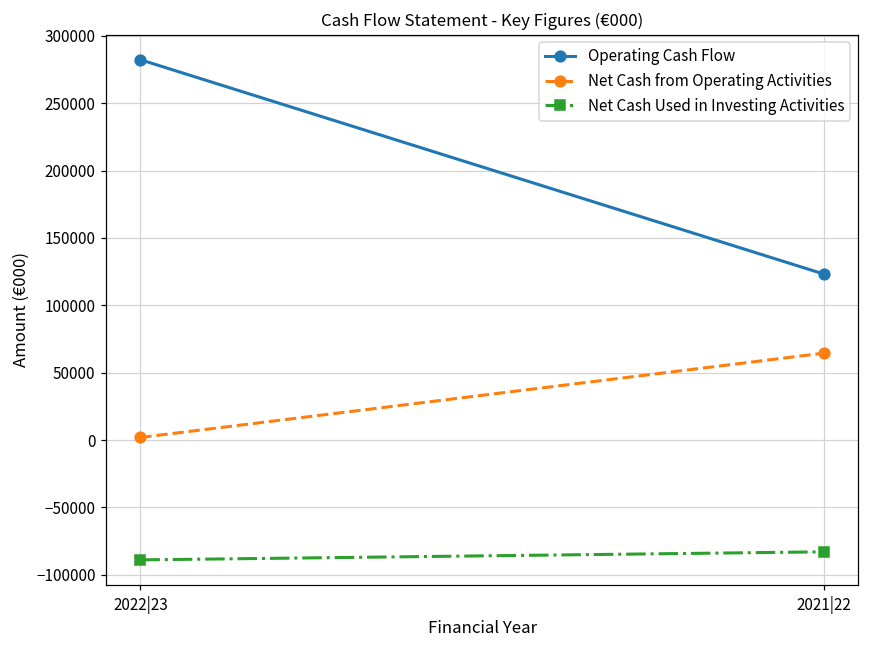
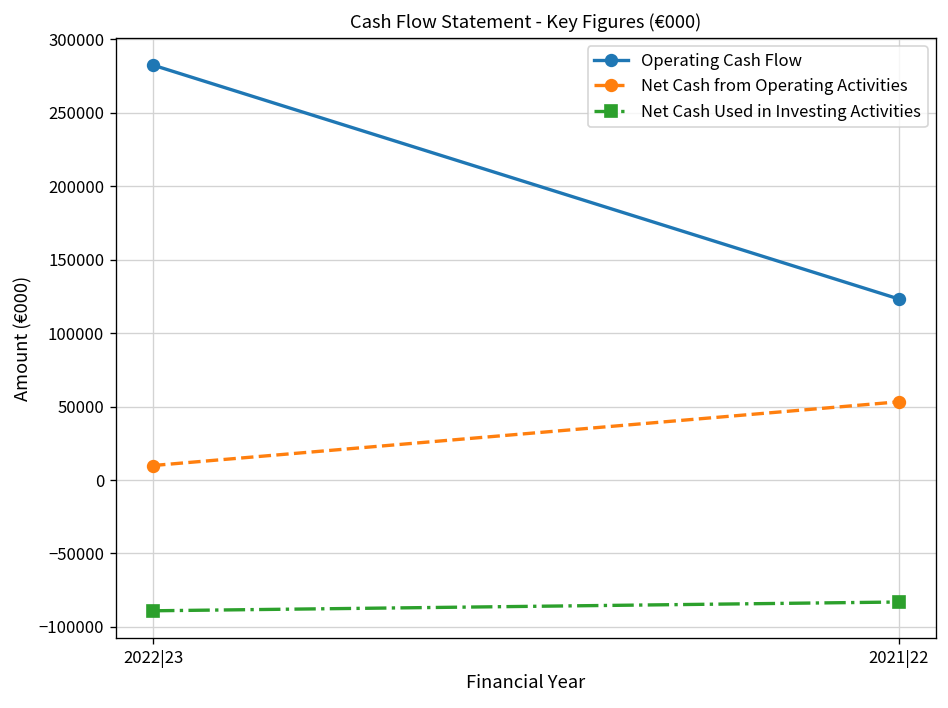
Net Cash from Operating Activities, 2022|23: 2000 -> 10000
Net Cash from Operating Activities, 2021|22: 65000 -> 53000
